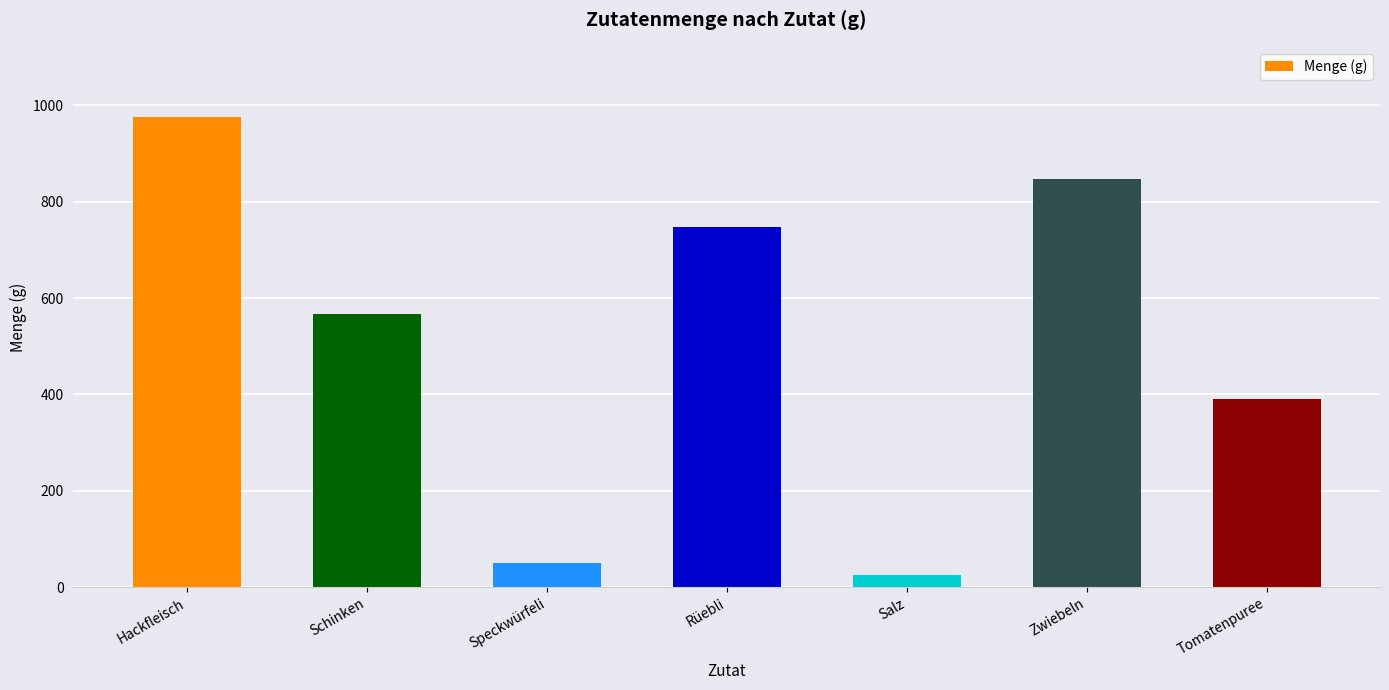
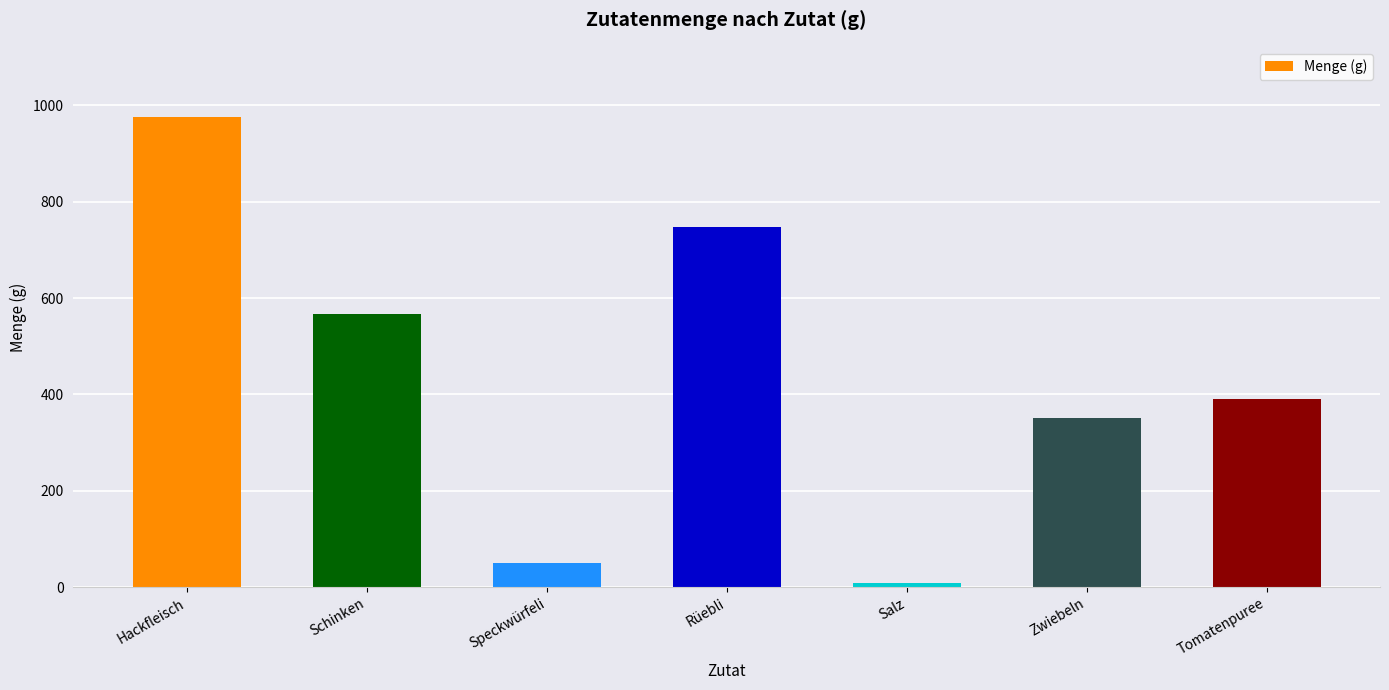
Salz: 30 -> 10
Zwiebeln: 850 -> 350
